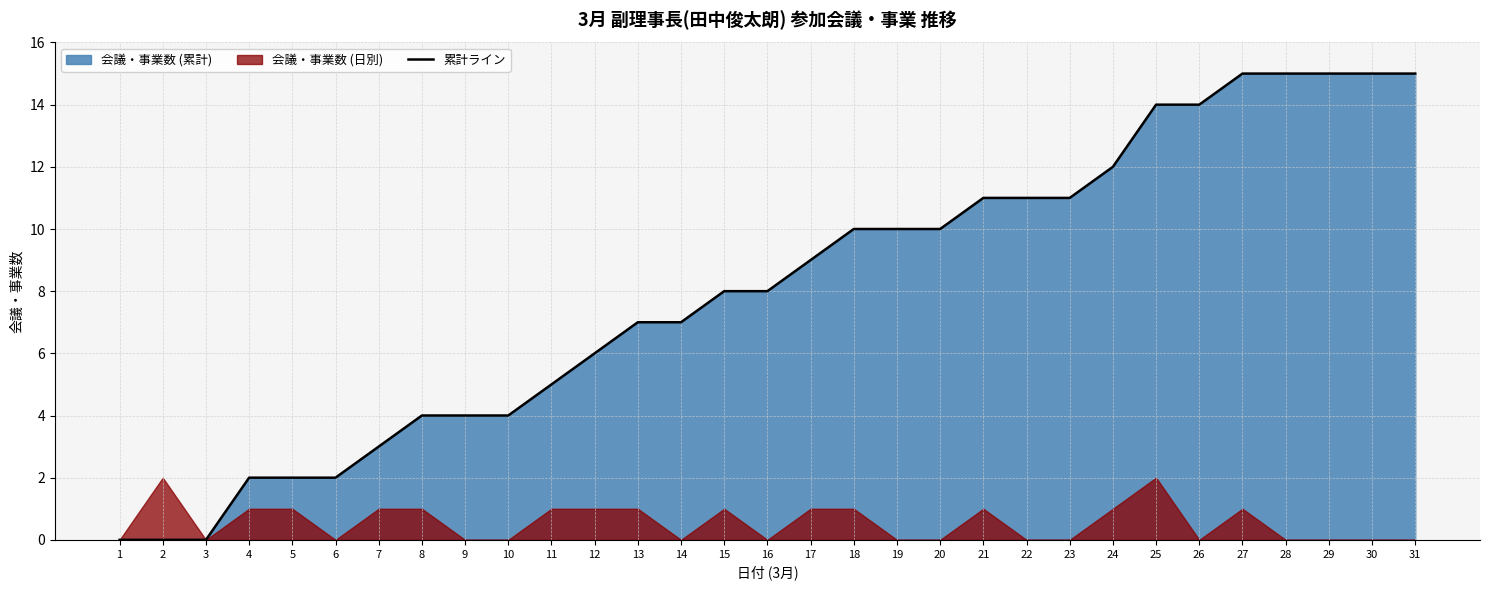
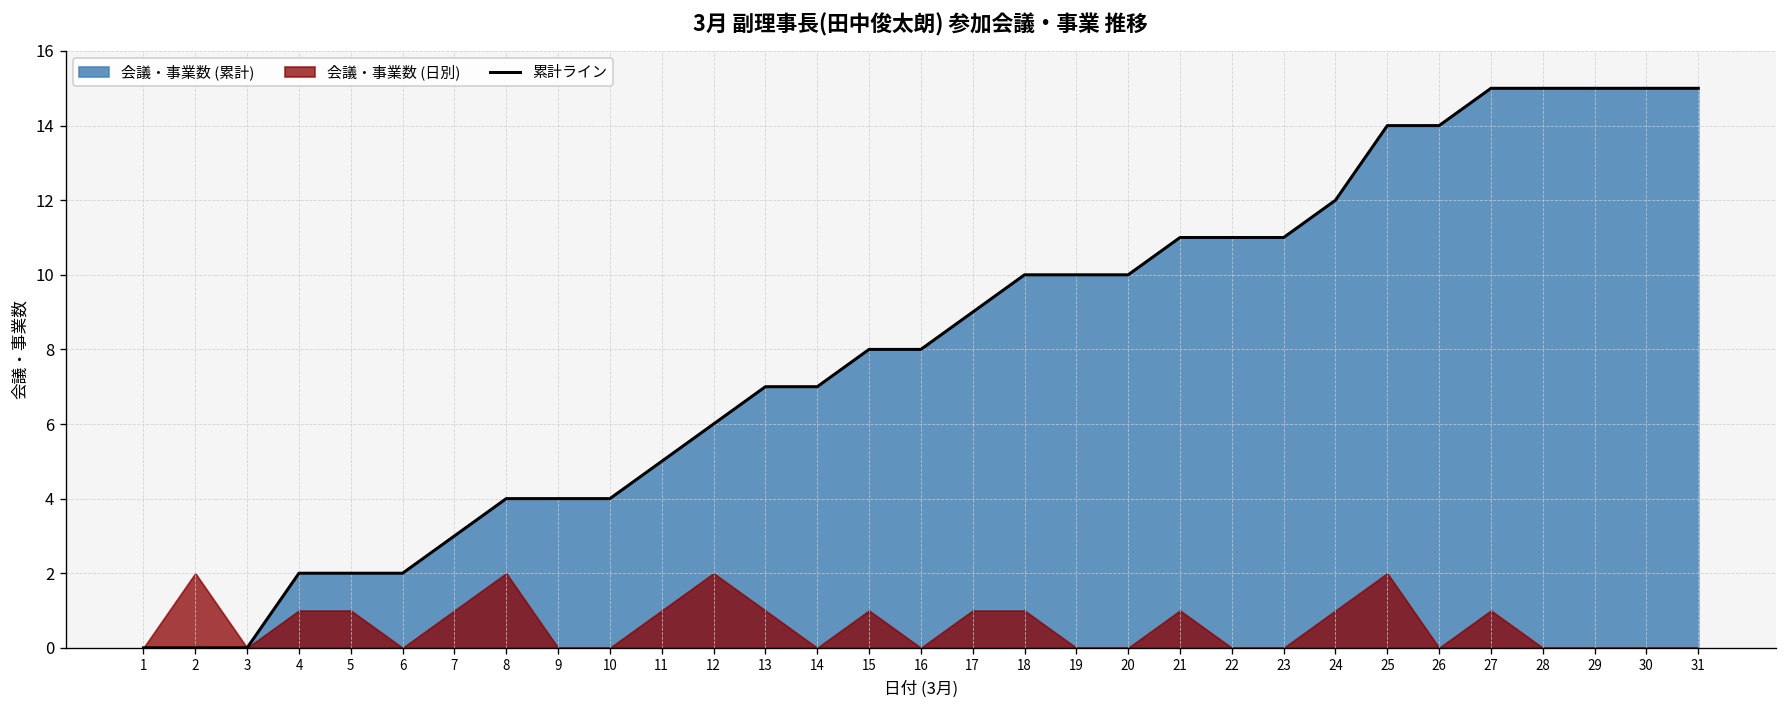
会議・事業数 (日別), 8: 1 -> 2
会議・事業数 (日別), 12: 1 -> 2
